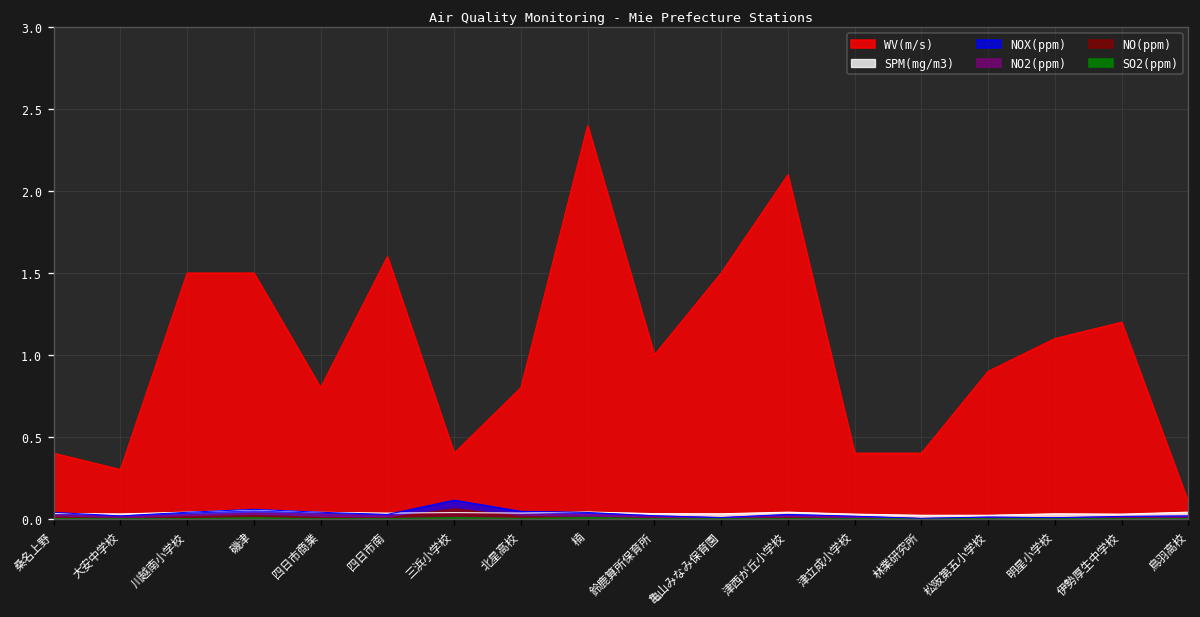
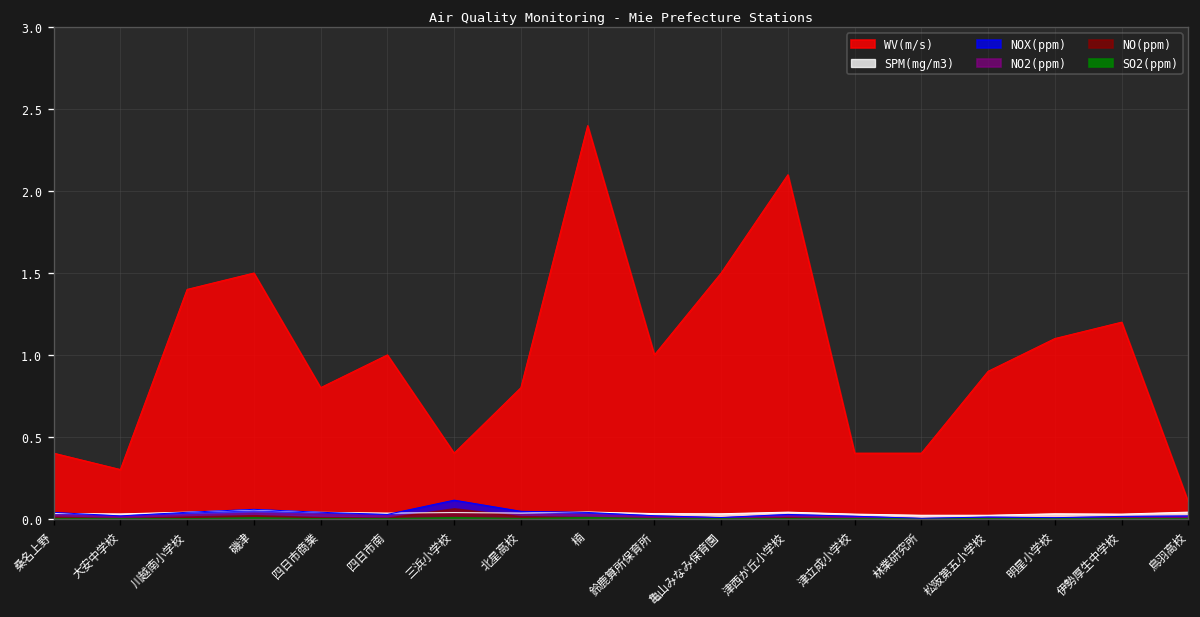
WV(m/s), 川越南小学校: 1.5 -> 1.4
WV(m/s), 四日市南: 1.6 -> 1.0
